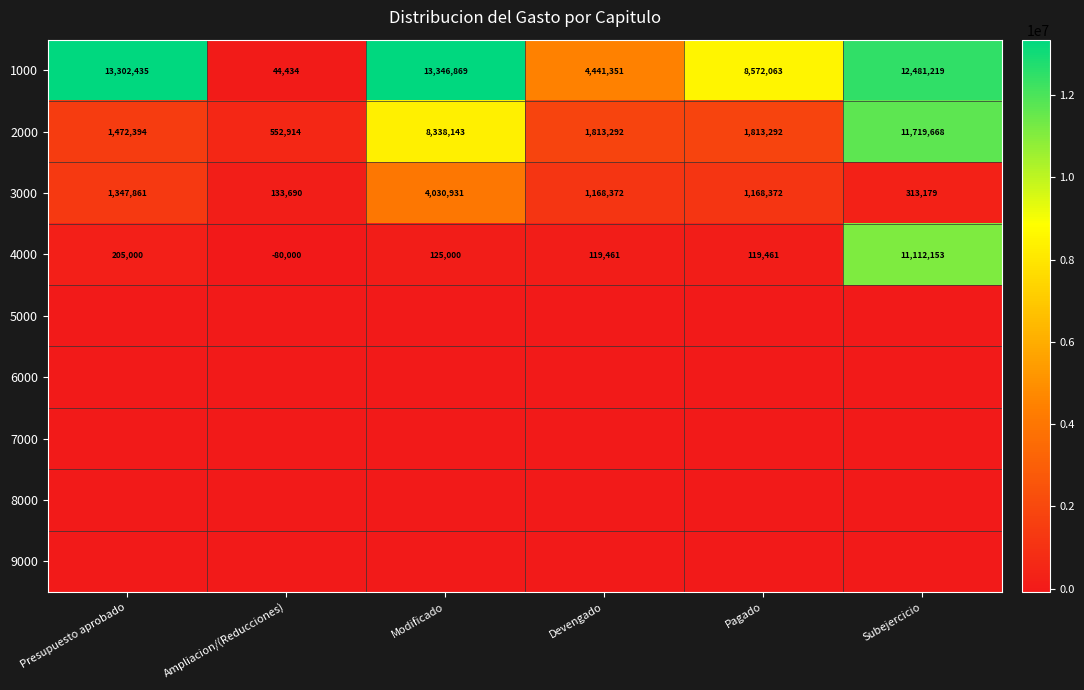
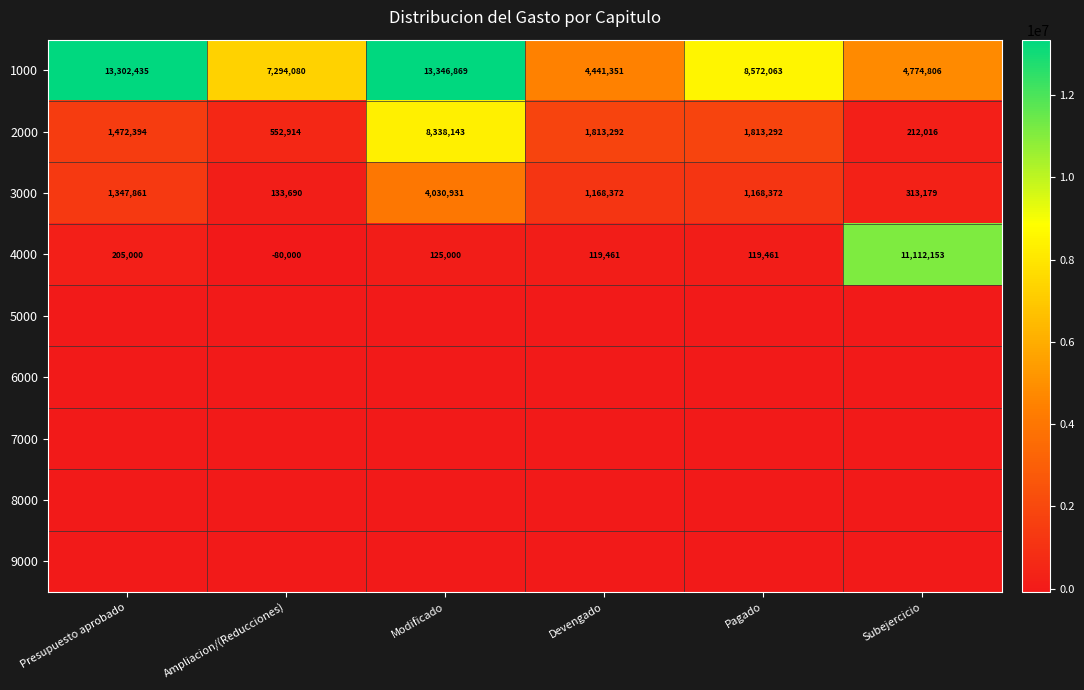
1000, Ampliacion/(Reducciones): 44,434 -> 7,294,080
1000, Subejercicio: 12,481,219 -> 4,774,806
2000, Subejercicio: 11,719,668 -> 212,016
